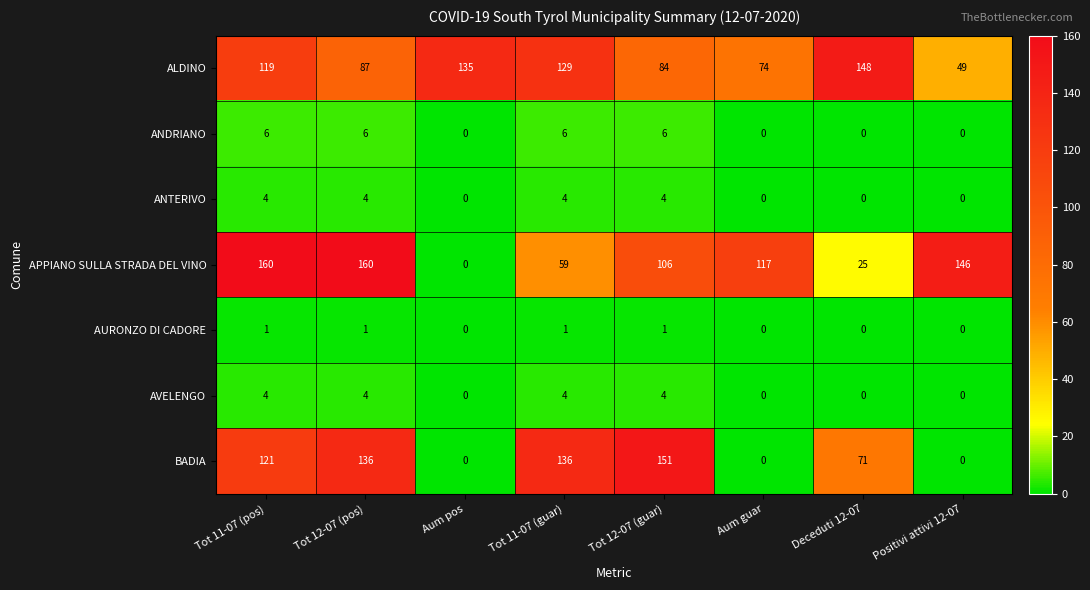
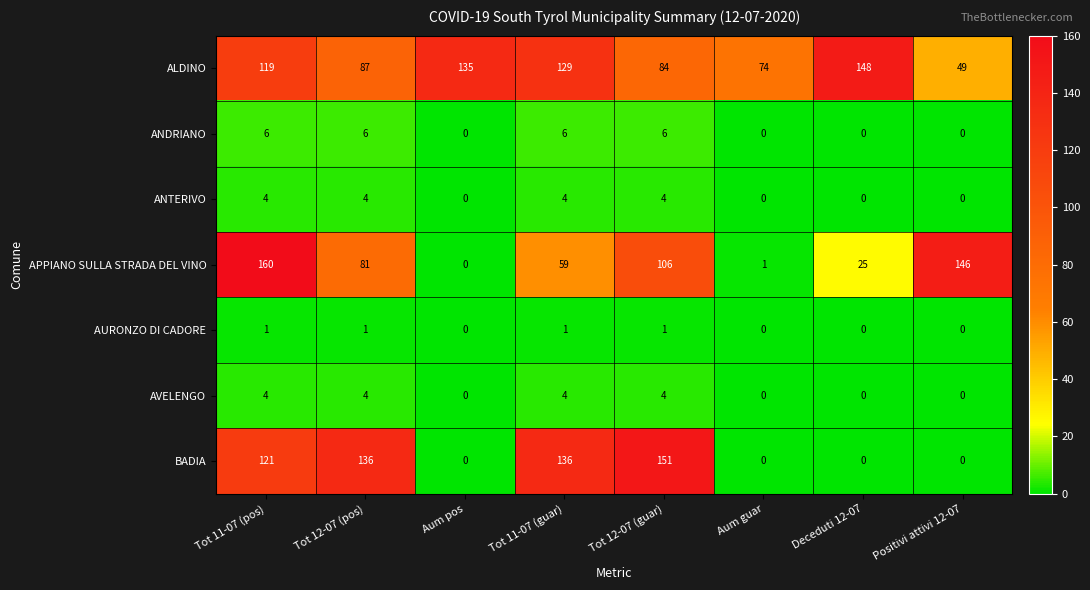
APPIANO SULLA STRADA DEL VINO, Tot 12-07 (pos): 160 -> 81
APPIANO SULLA STRADA DEL VINO, Aum guar: 117 -> 1
BADIA, Deceduti 12-07: 71 -> 0
